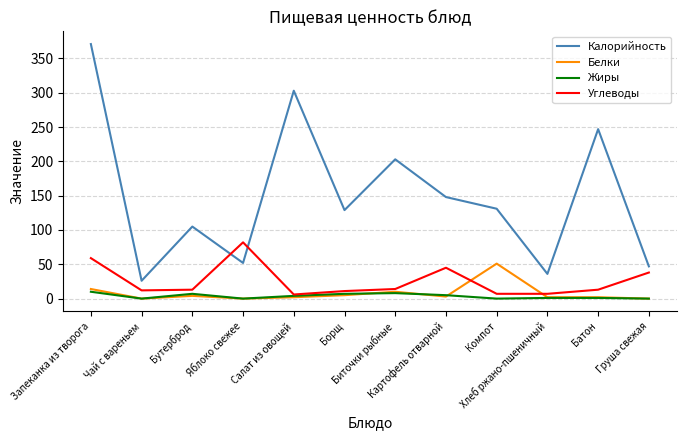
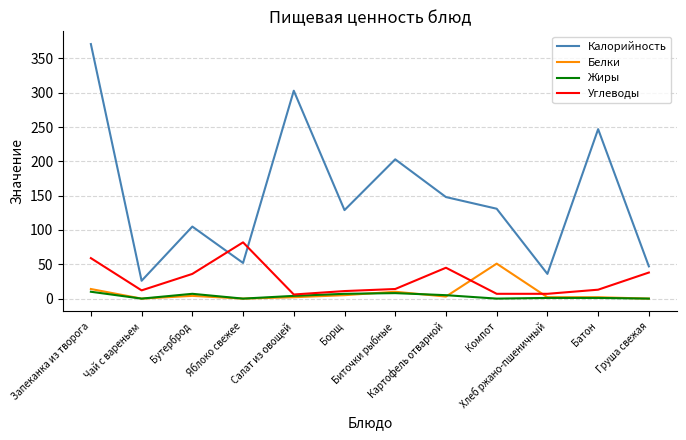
Углеводы, Бутерброд: 10 -> 40
